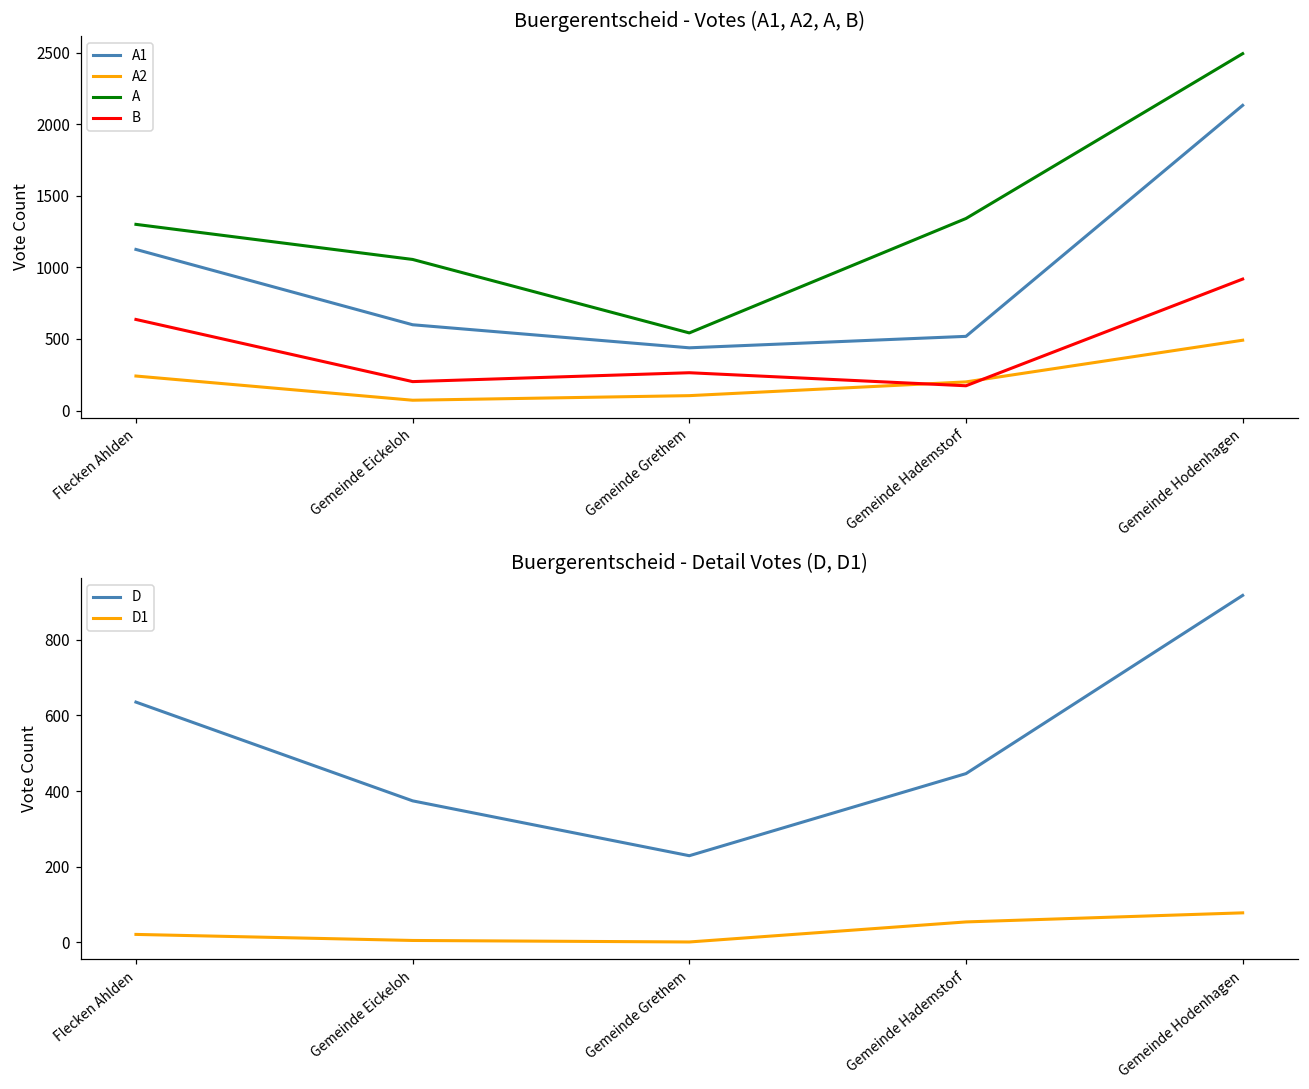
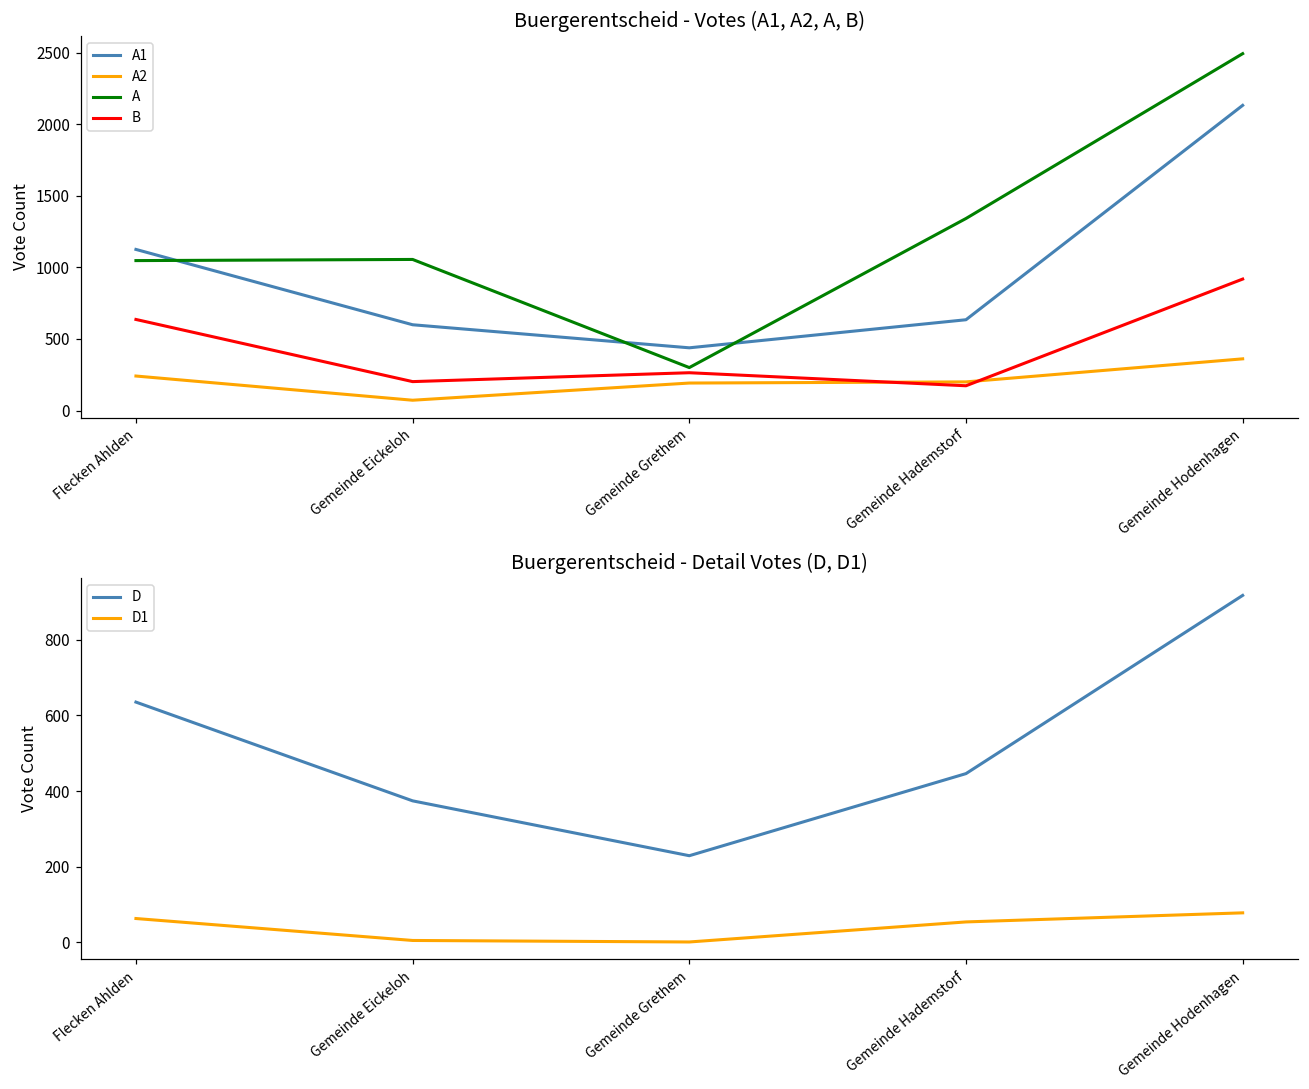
Buergerentscheid - Votes (A1, A2, A, B), A, Flecken Ahlden: 1300 -> 1050
Buergerentscheid - Votes (A1, A2, A, B), A2, Gemeinde Grethem: 100 -> 190
Buergerentscheid - Votes (A1, A2, A, B), A, Gemeinde Grethem: 540 -> 300
Buergerentscheid - Votes (A1, A2, A, B), A1, Gemeinde Hademstorf: 520 -> 630
Buergerentscheid - Votes (A1, A2, A, B), A2, Gemeinde Hodenhagen: 490 -> 360
Buergerentscheid - Detail Votes (D, D1), D1, Flecken Ahlden: 20 -> 60
